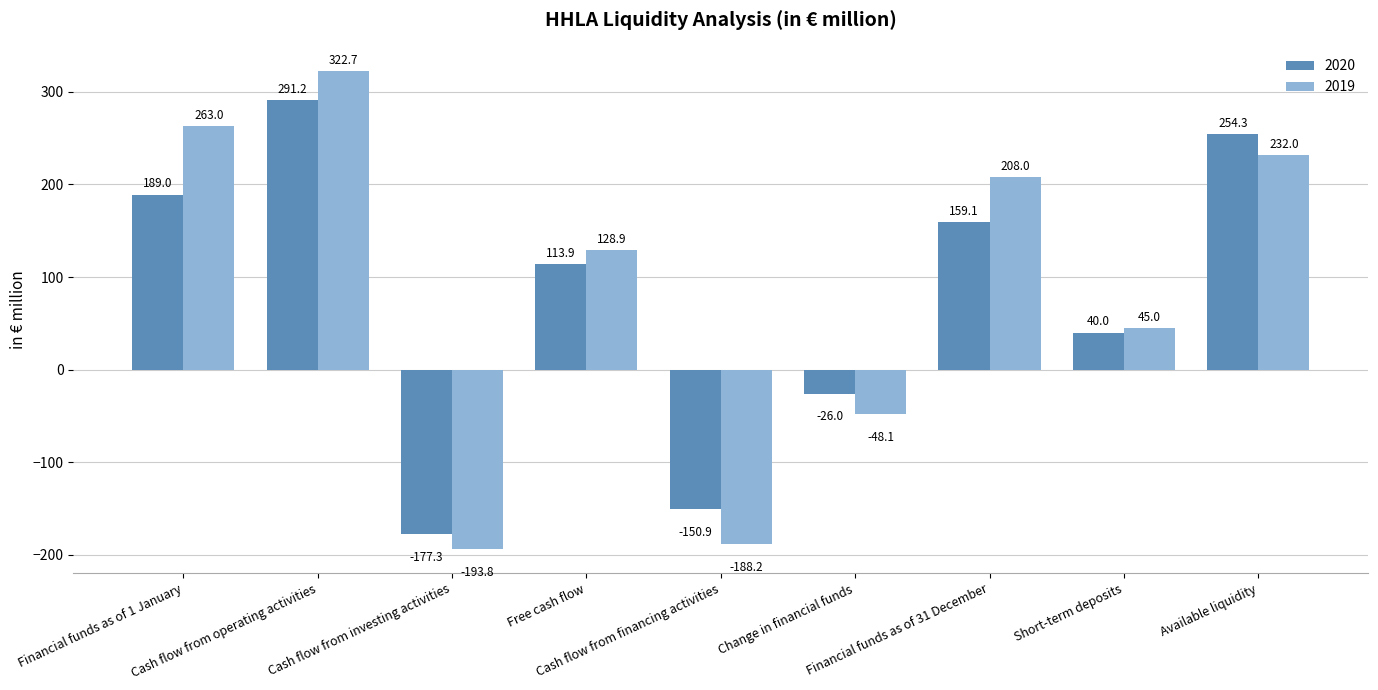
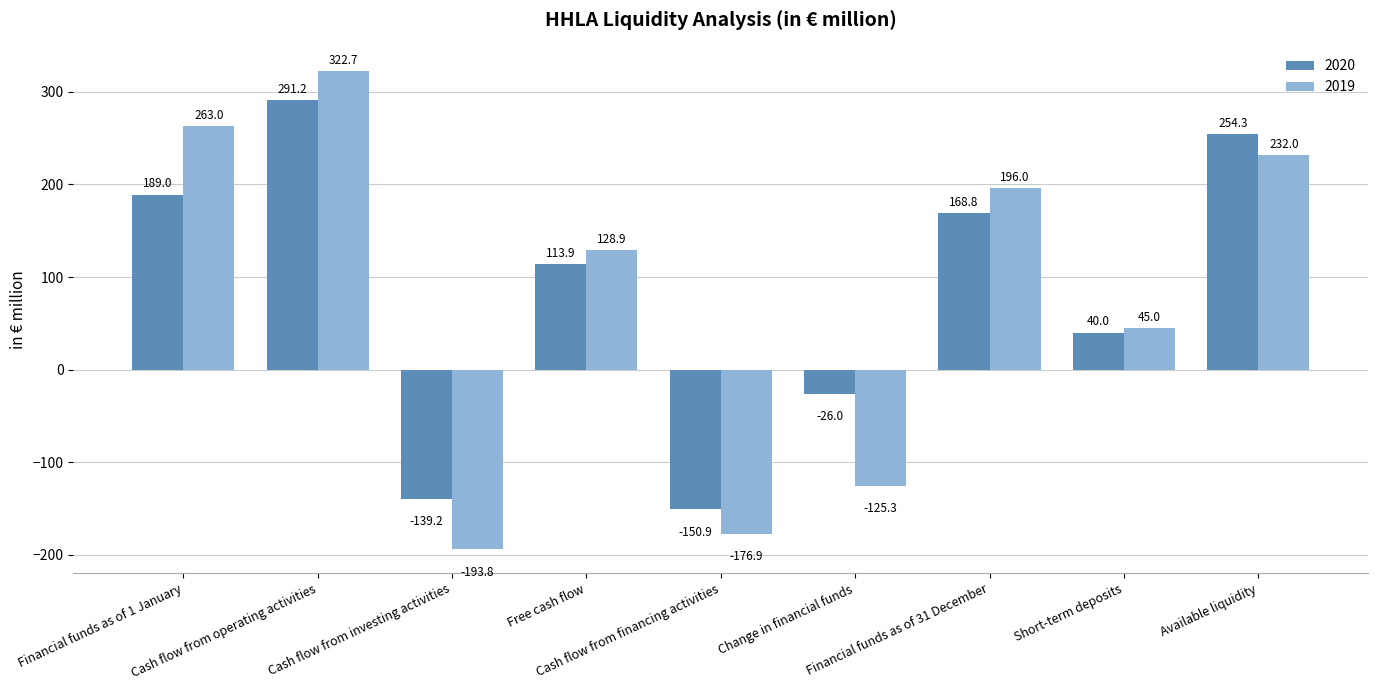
2020, Cash flow from investing activities: -177.3 -> -139.2
2019, Cash flow from financing activities: -188.2 -> -176.9
2019, Change in financial funds: -48.1 -> -125.3
2020, Financial funds as of 31 December: 159.1 -> 168.8
2019, Financial funds as of 31 December: 208.0 -> 196.0
